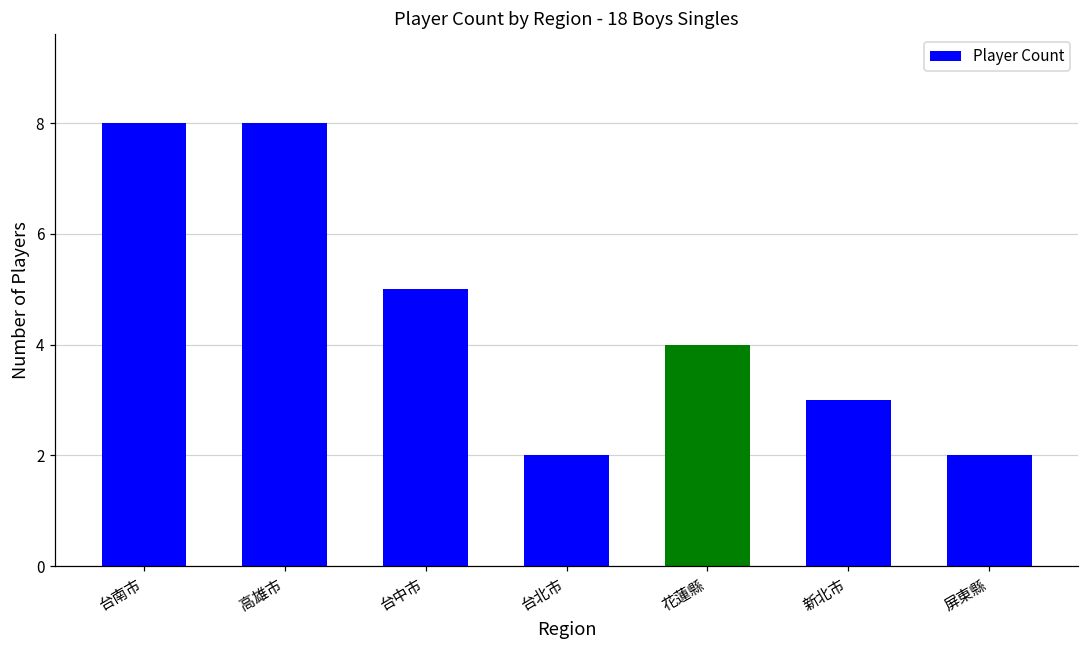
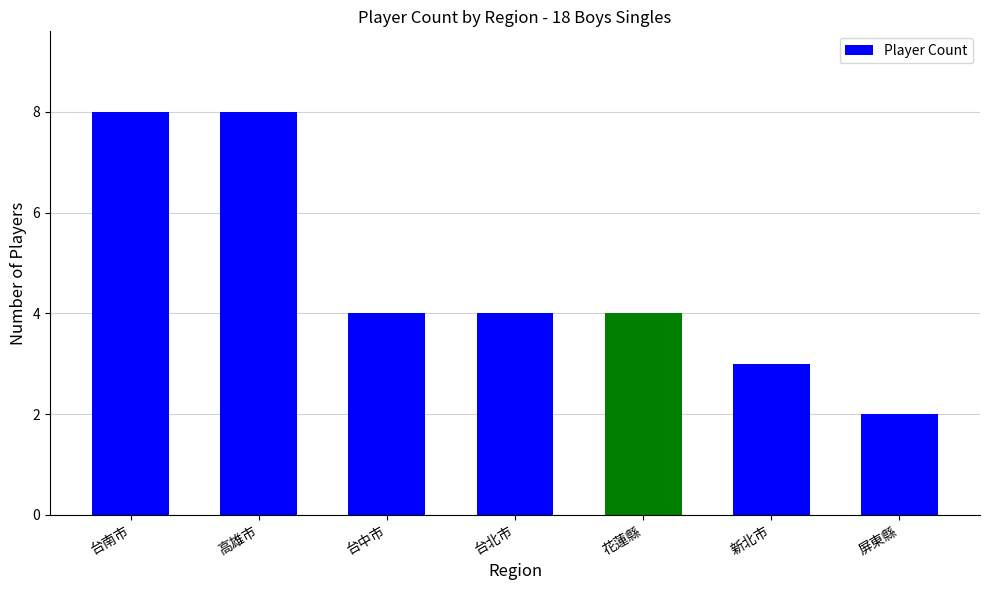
台中市: 5 -> 4
台北市: 2 -> 4
